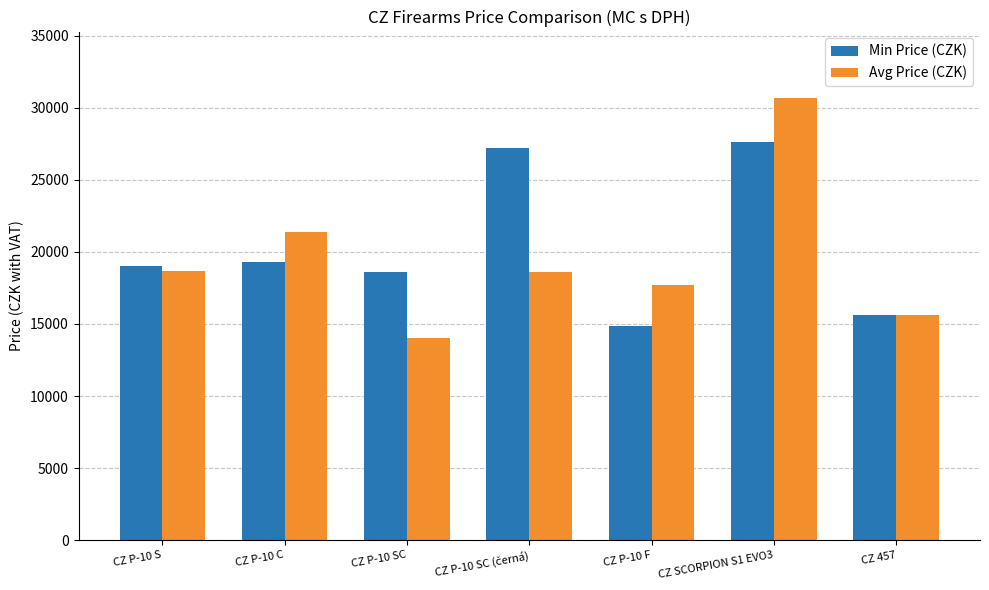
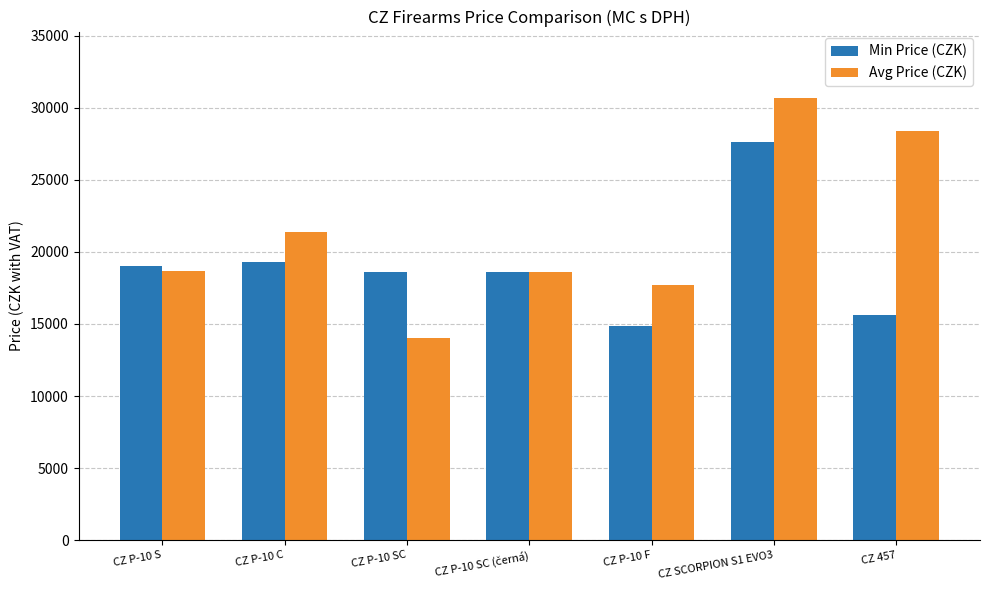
Min Price (CZK), CZ P-10 SC (černá): 27200 -> 18600
Avg Price (CZK), CZ 457: 15600 -> 28400
